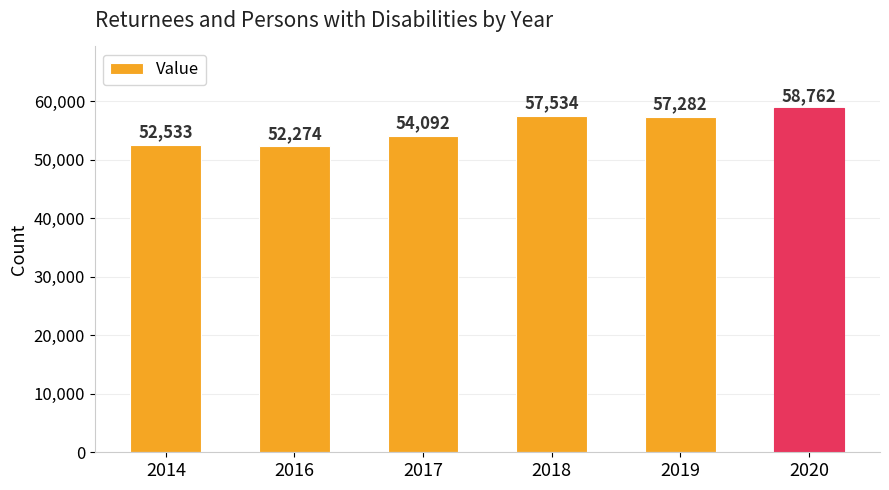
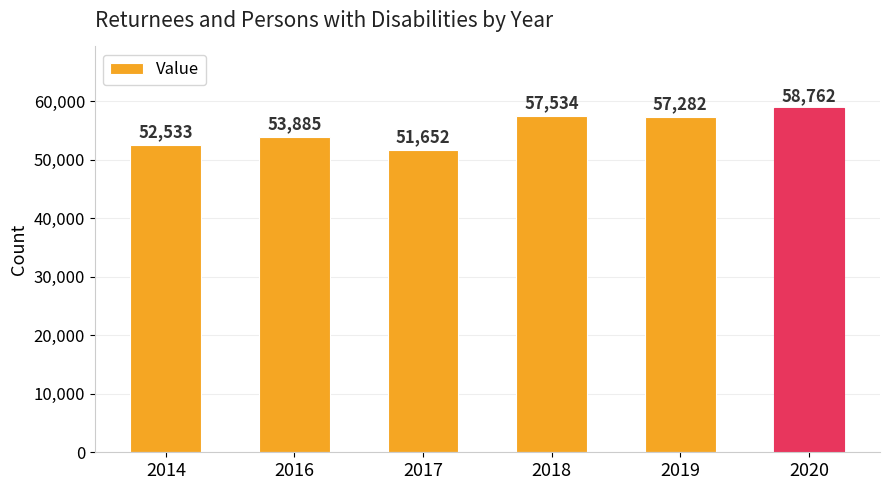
2016: 52,274 -> 53,885
2017: 54,092 -> 51,652
